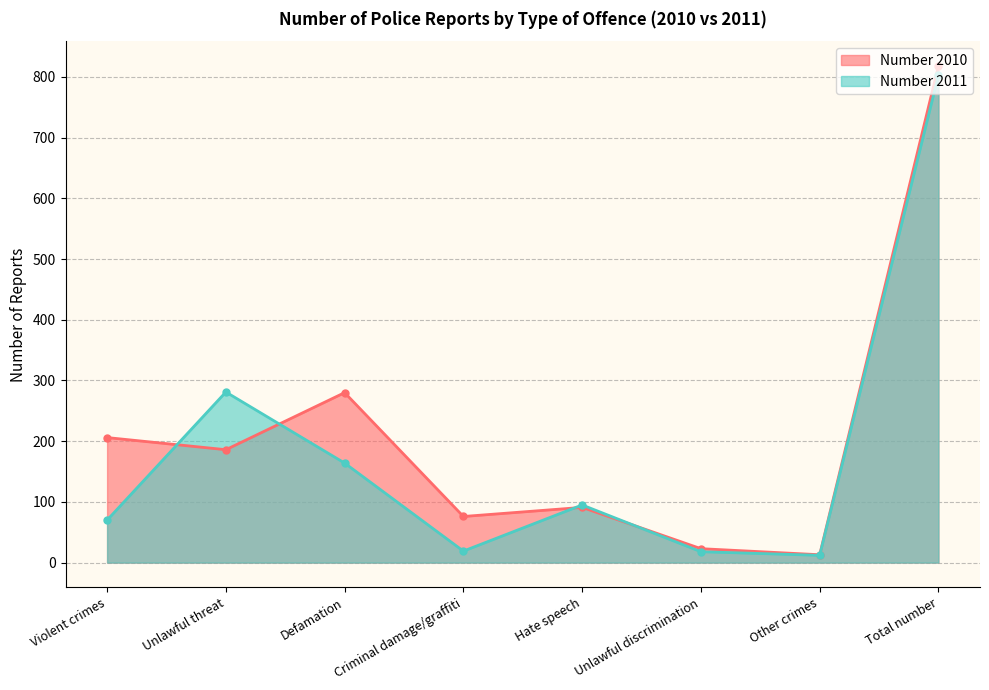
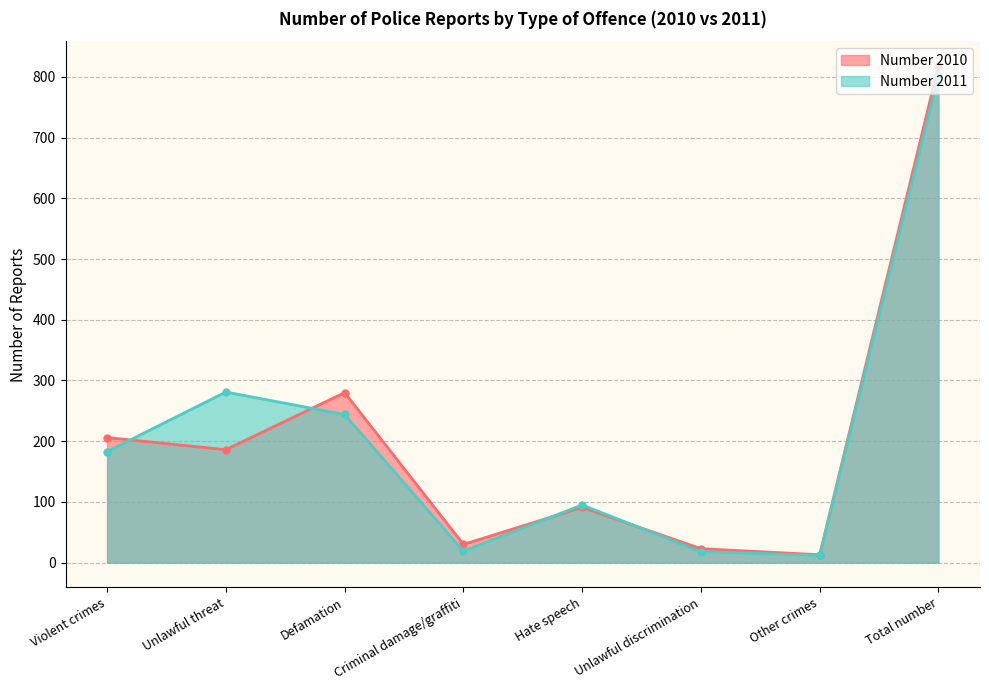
Number 2011, Violent crimes: 70 -> 180
Number 2011, Defamation: 160 -> 240
Number 2010, Criminal damage/graffiti: 80 -> 30
